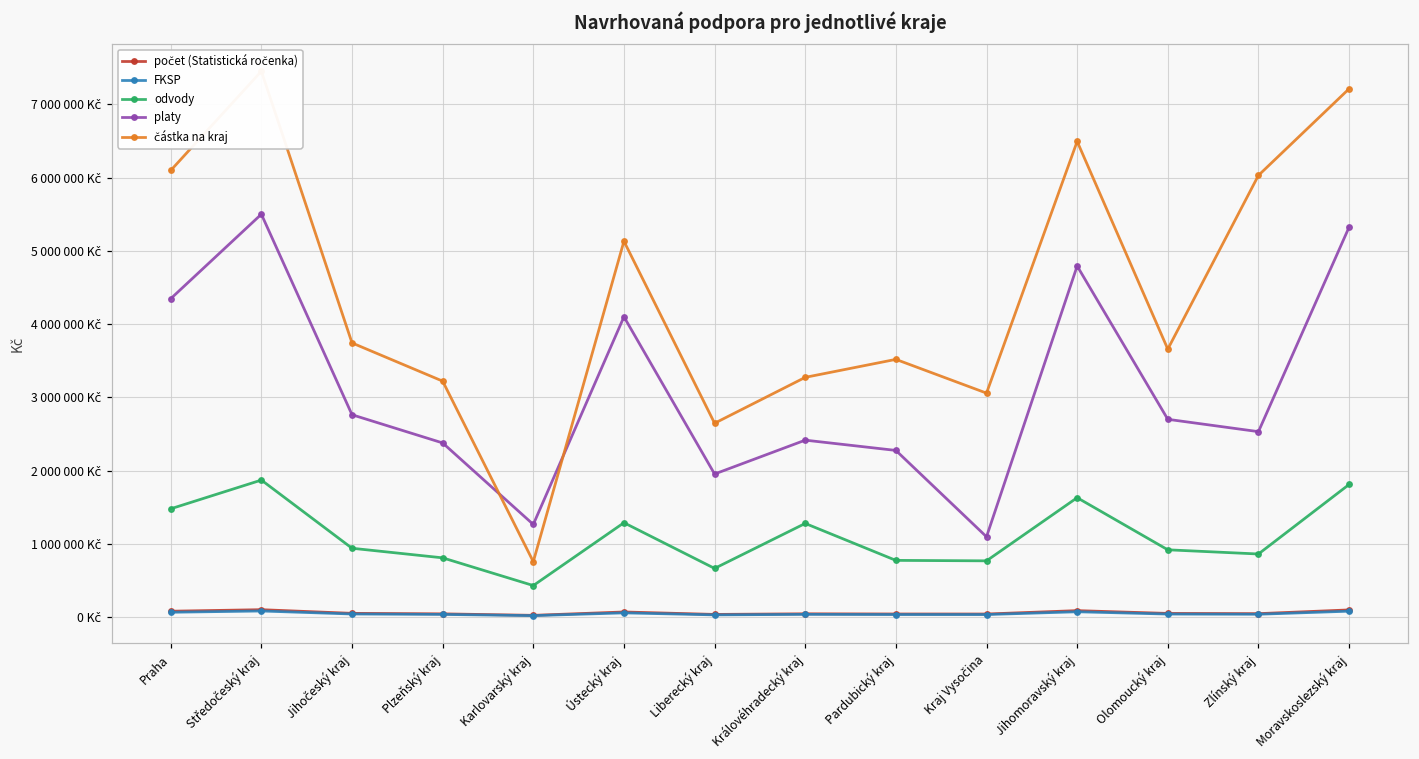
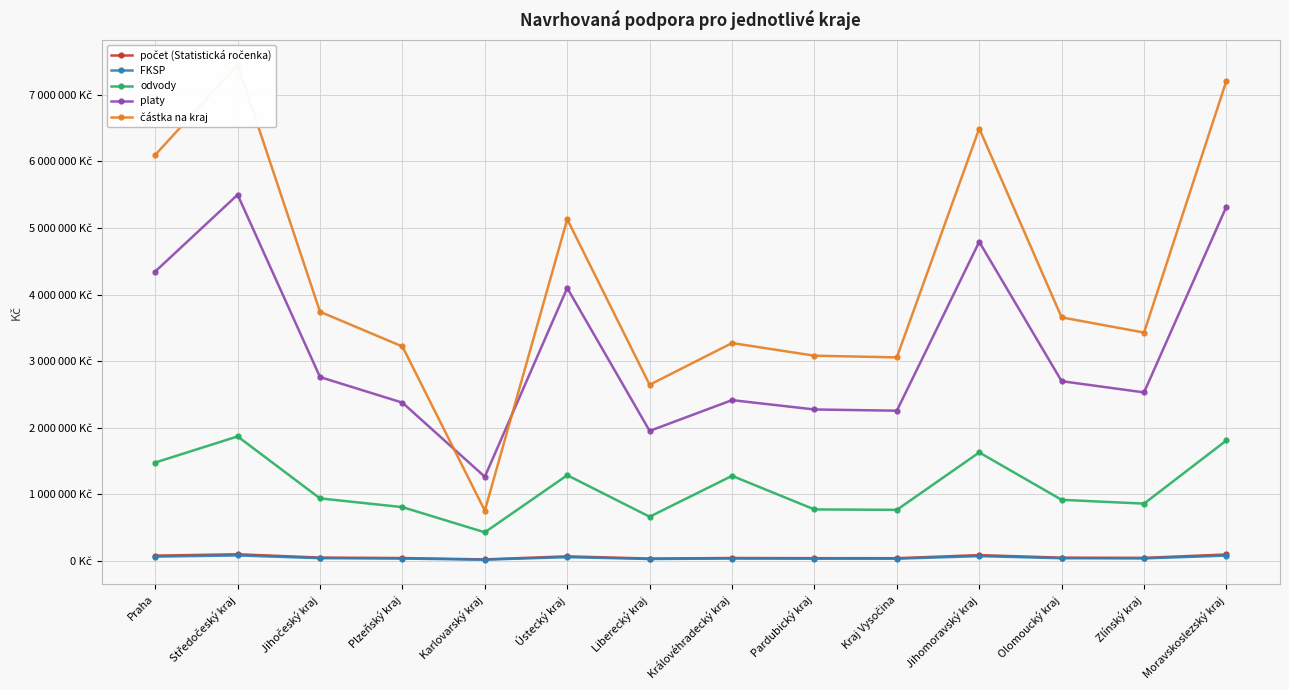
částka na kraj, Pardubický kraj: 3500000 Kč -> 3100000 Kč
platy, Kraj Vysočina: 1100000 Kč -> 2300000 Kč
částka na kraj, Zlínský kraj: 6000000 Kč -> 3400000 Kč
